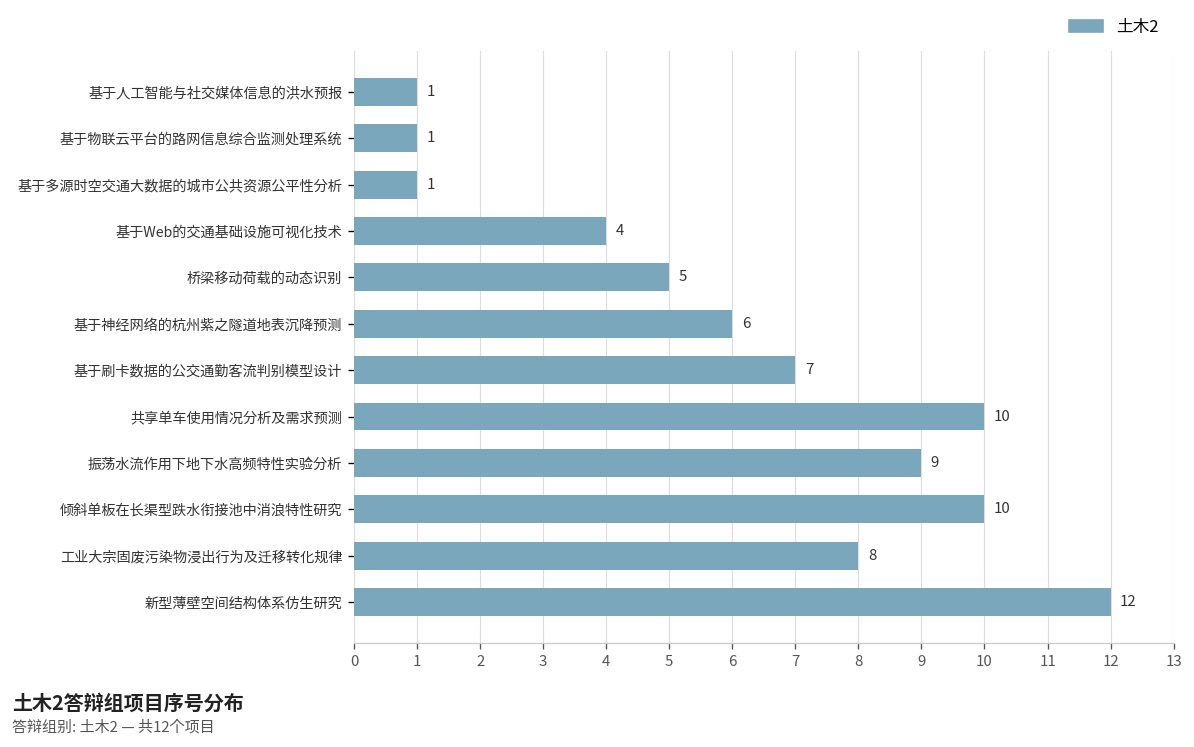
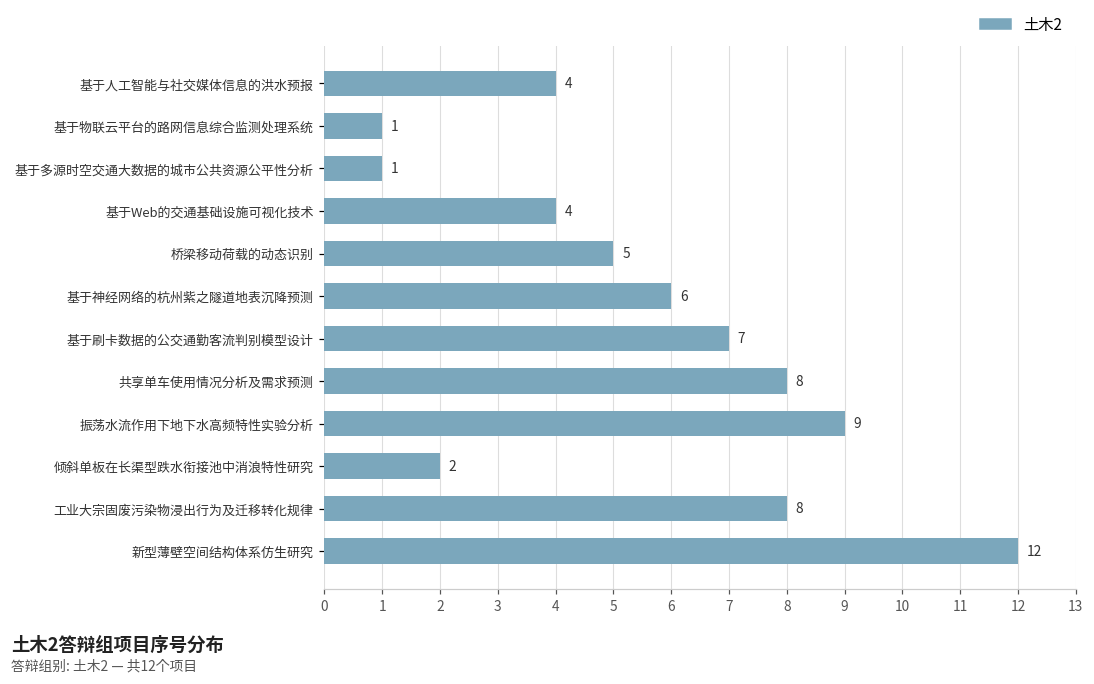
基于人工智能与社交媒体信息的洪水预报: 1 -> 4
共享单车使用情况分析及需求预测: 10 -> 8
倾斜单板在长渠型跌水衔接池中消浪特性研究: 10 -> 2
